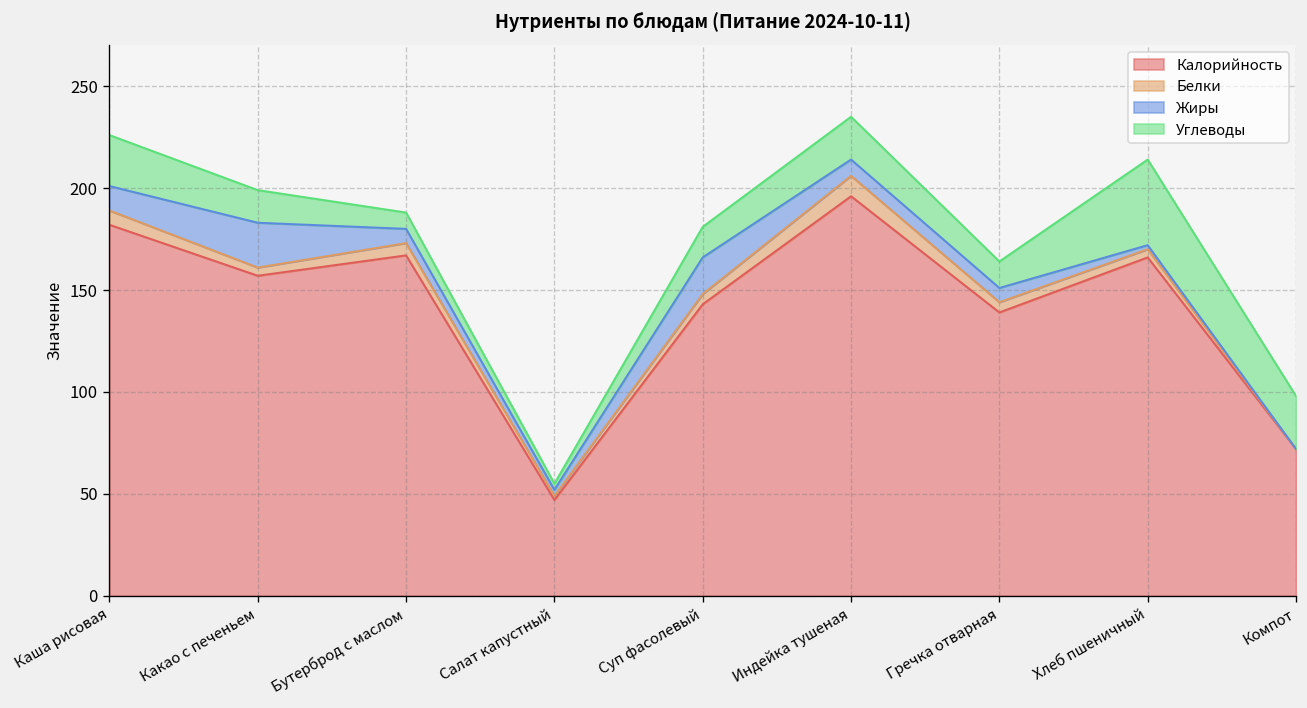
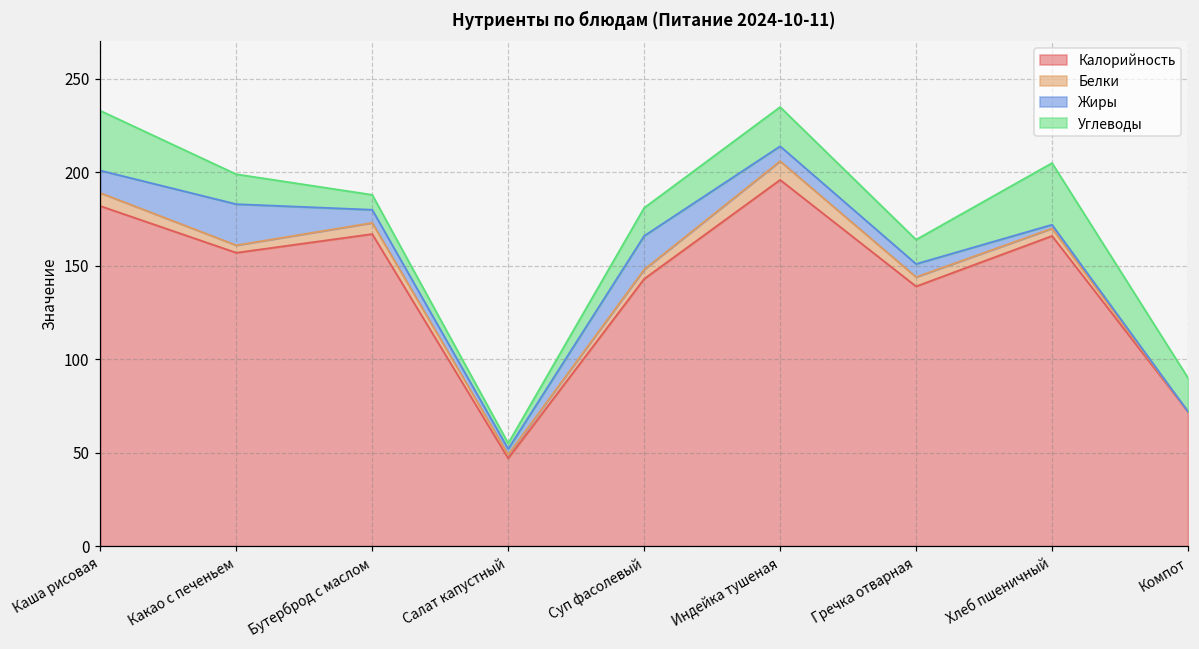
Углеводы, Каша рисовая: 25 -> 32
Углеводы, Хлеб пшеничный: 42 -> 33
Углеводы, Компот: 26 -> 18
